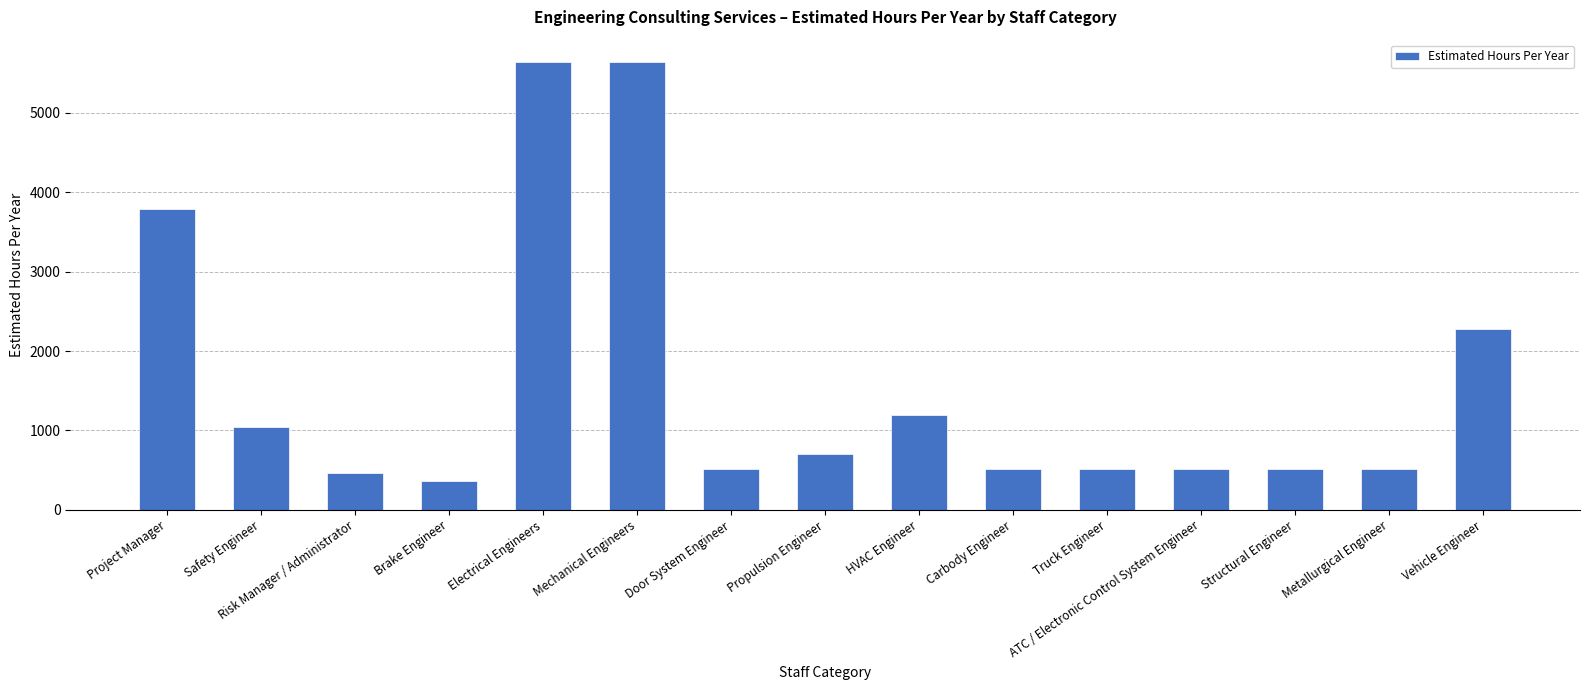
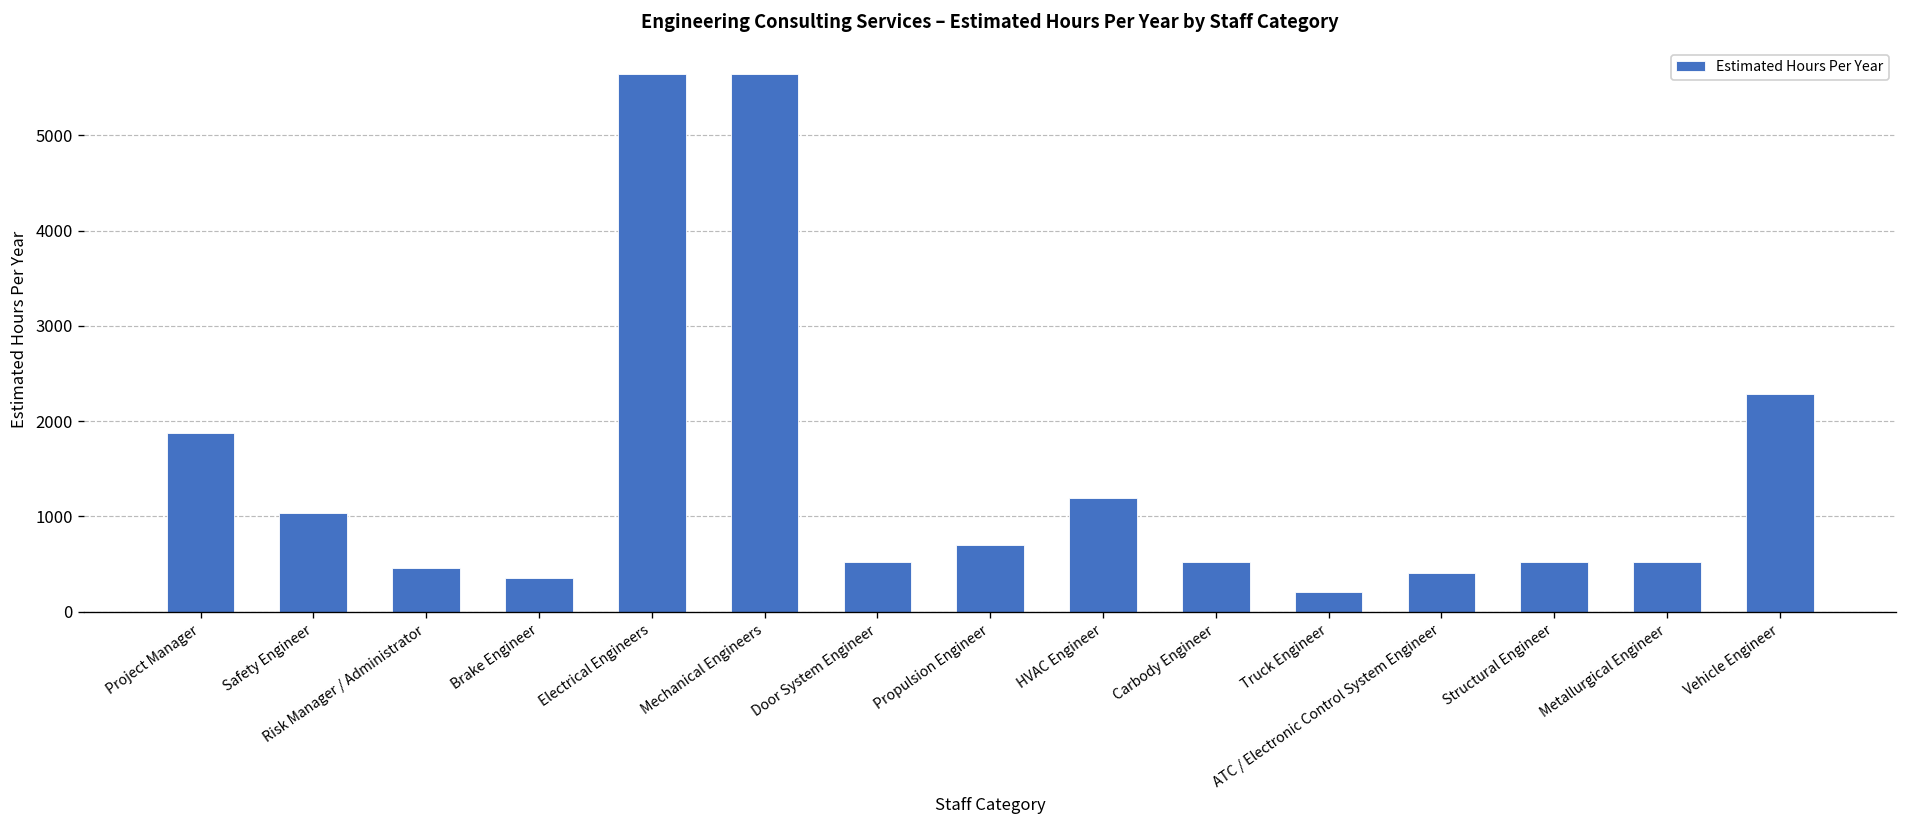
Project Manager: 3800 -> 1900
Truck Engineer: 500 -> 200
ATC / Electronic Control System Engineer: 500 -> 400
